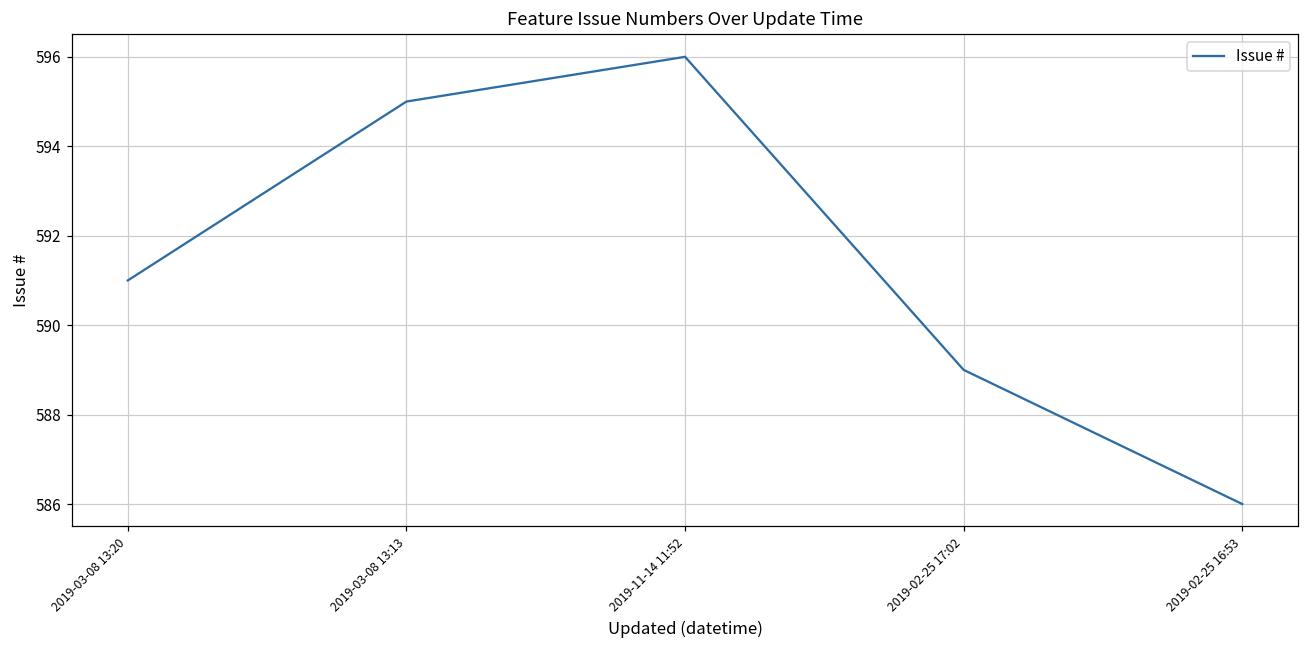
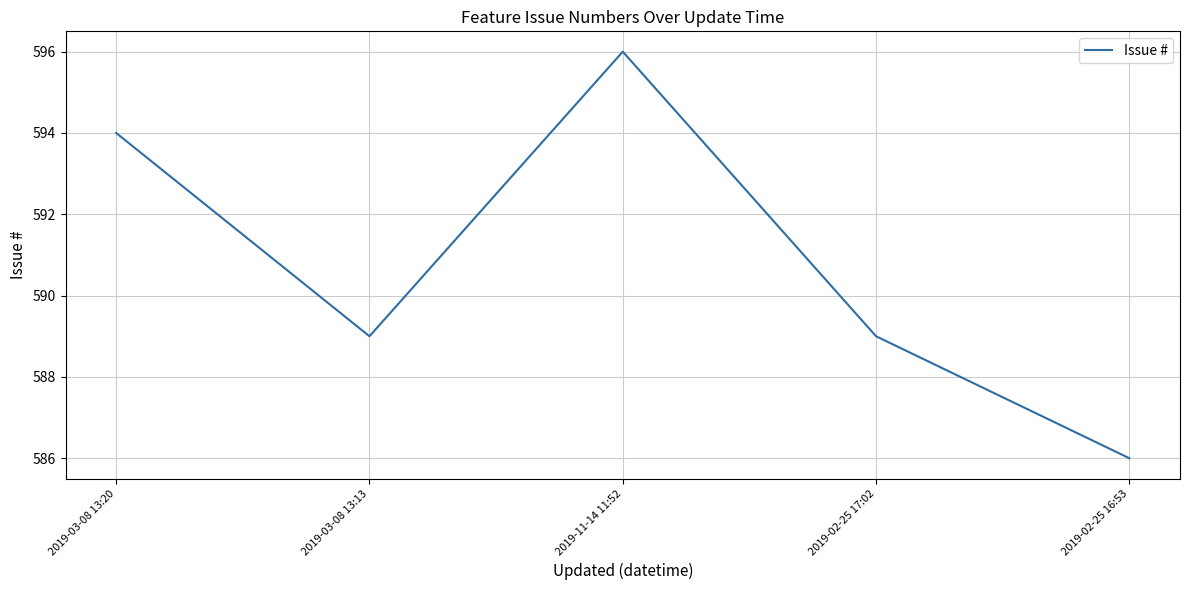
2019-03-08 13:20: 591 -> 594
2019-03-08 13:13: 595 -> 589
